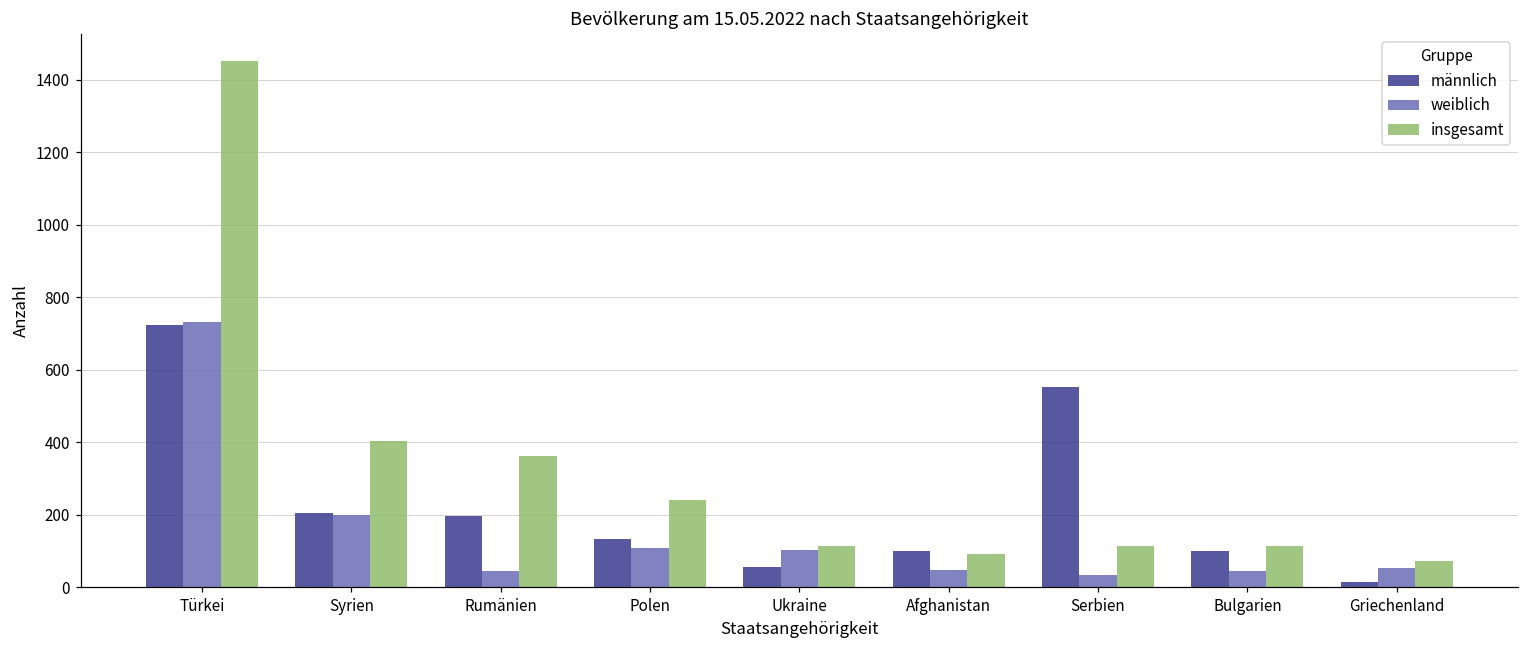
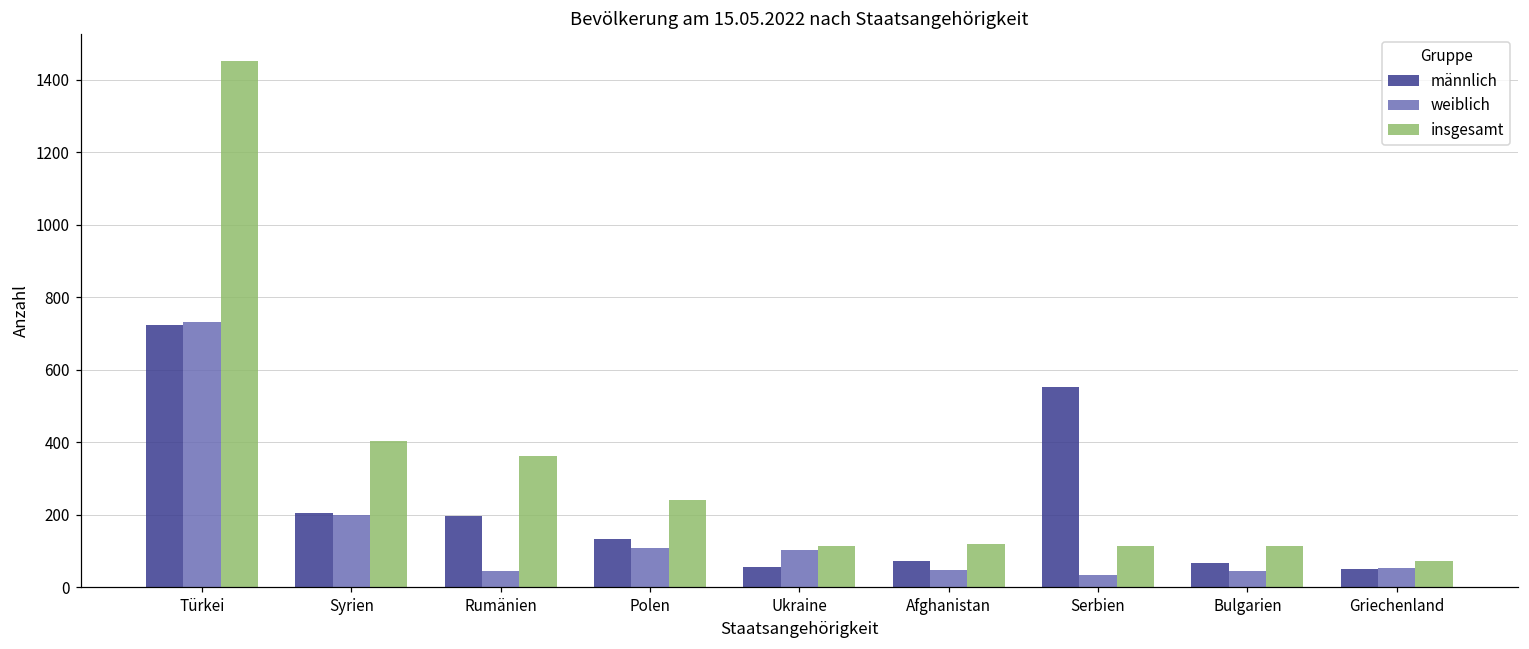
männlich, Afghanistan: 100 -> 70
insgesamt, Afghanistan: 90 -> 120
männlich, Bulgarien: 100 -> 70
männlich, Griechenland: 10 -> 50
